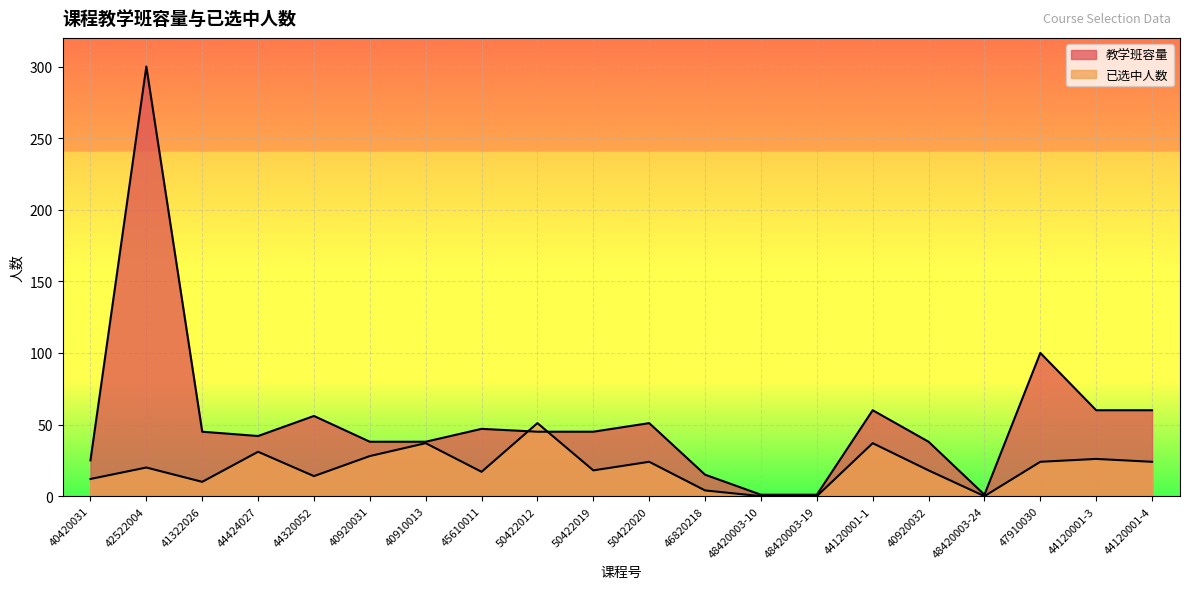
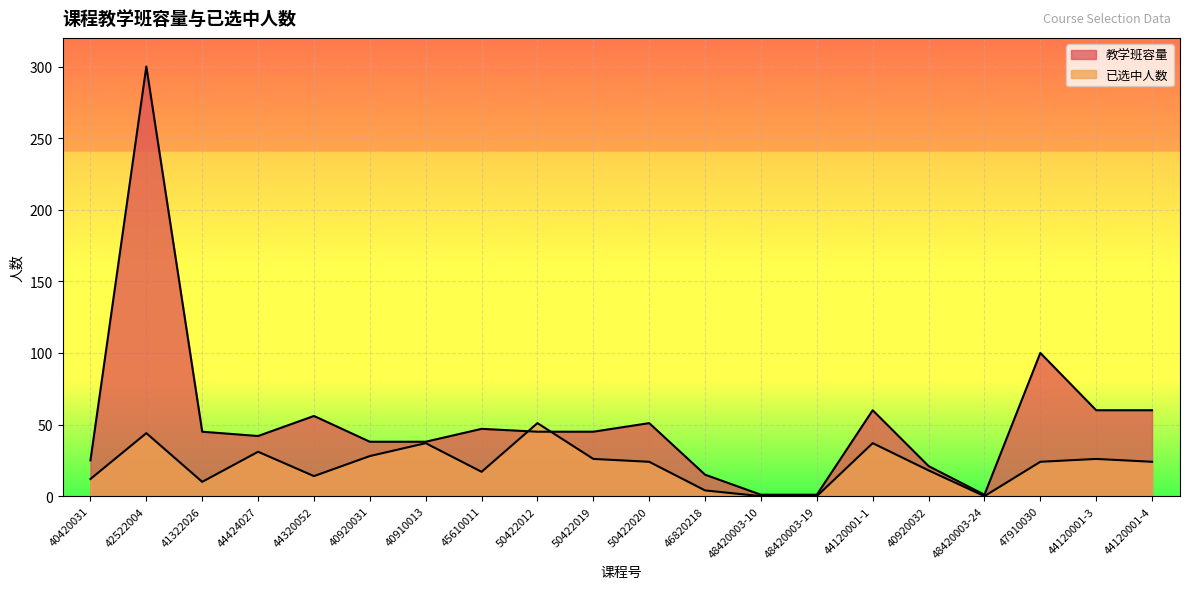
已选中人数, 42522004: 20 -> 44
已选中人数, 50422019: 18 -> 26
教学班容量, 40920032: 38 -> 21
